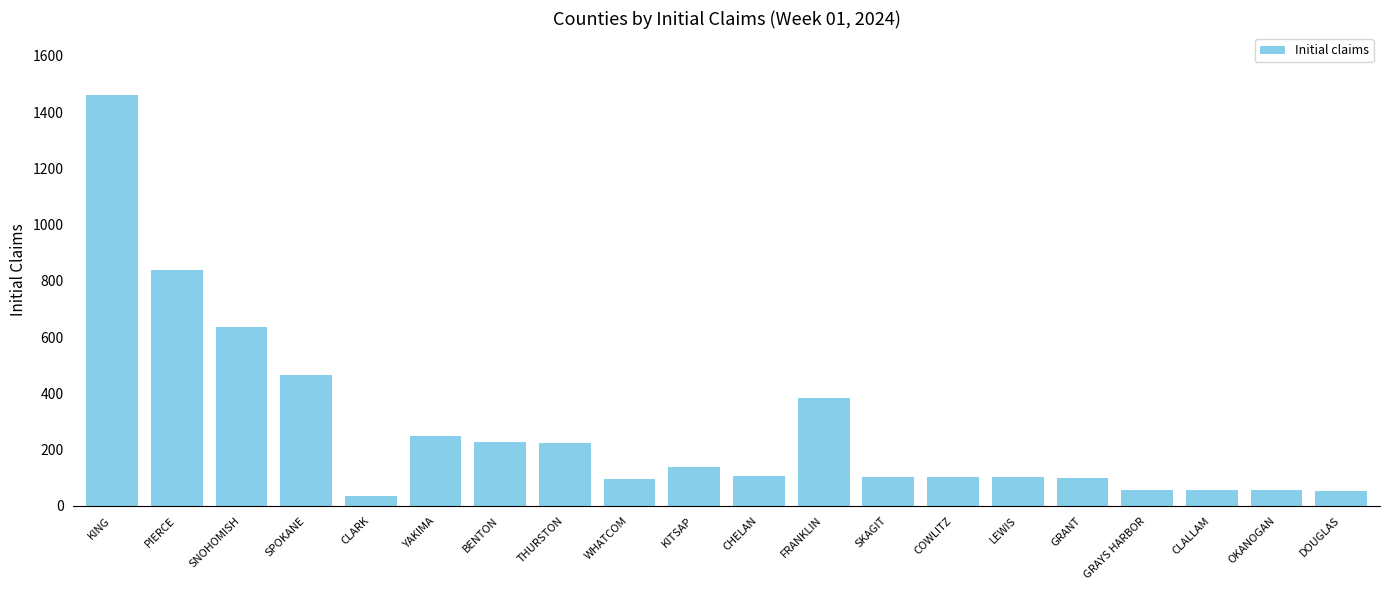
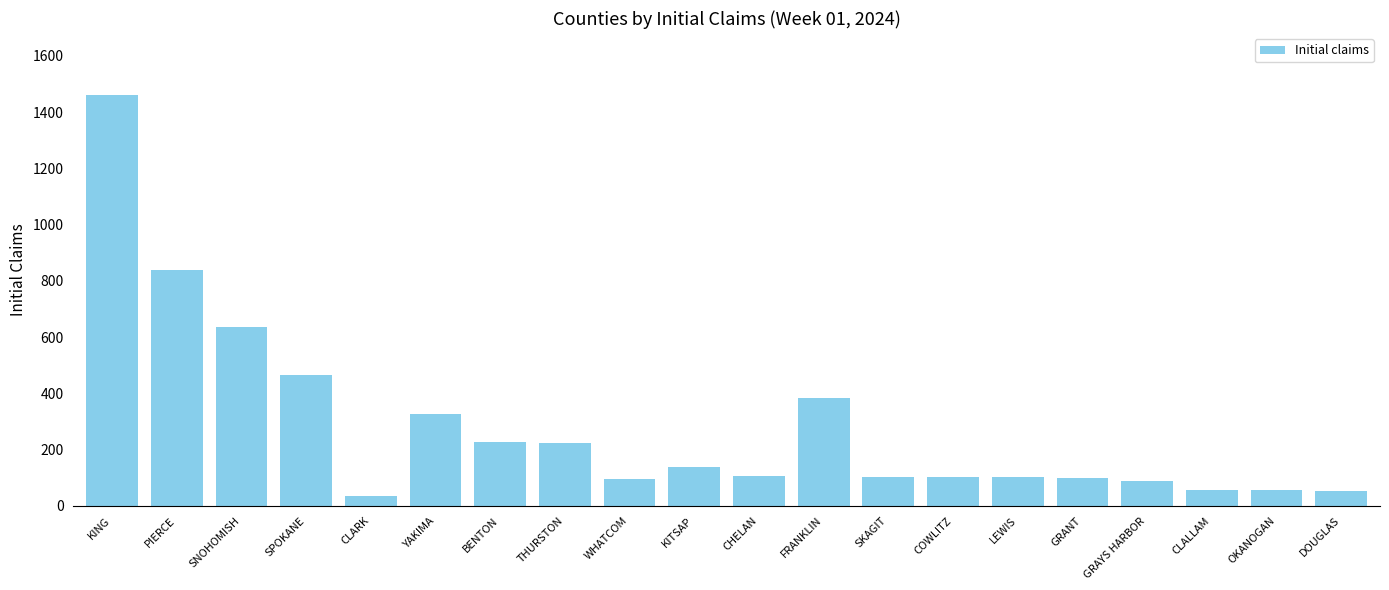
YAKIMA: 250 -> 330
GRAYS HARBOR: 60 -> 90
